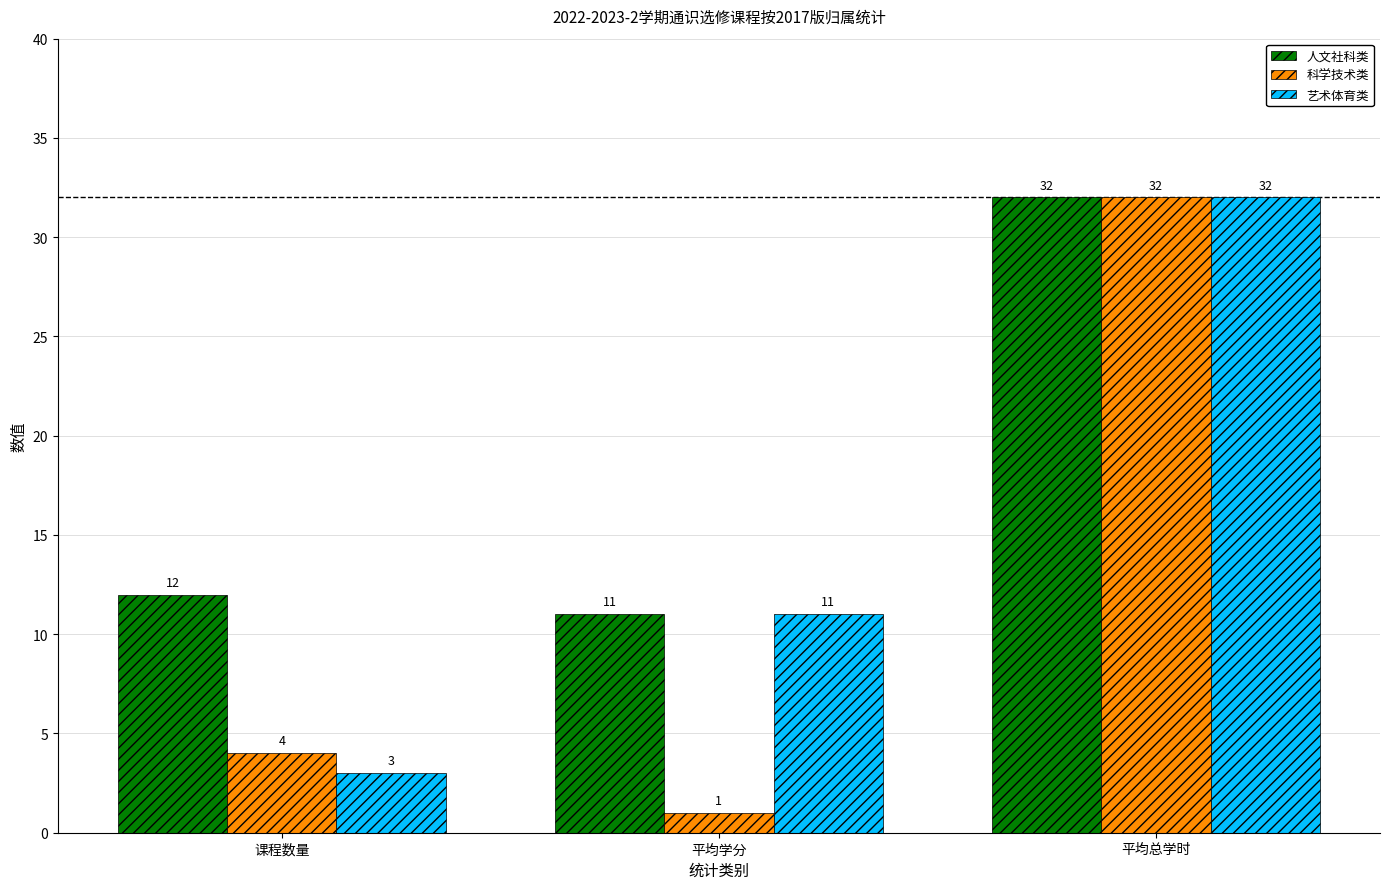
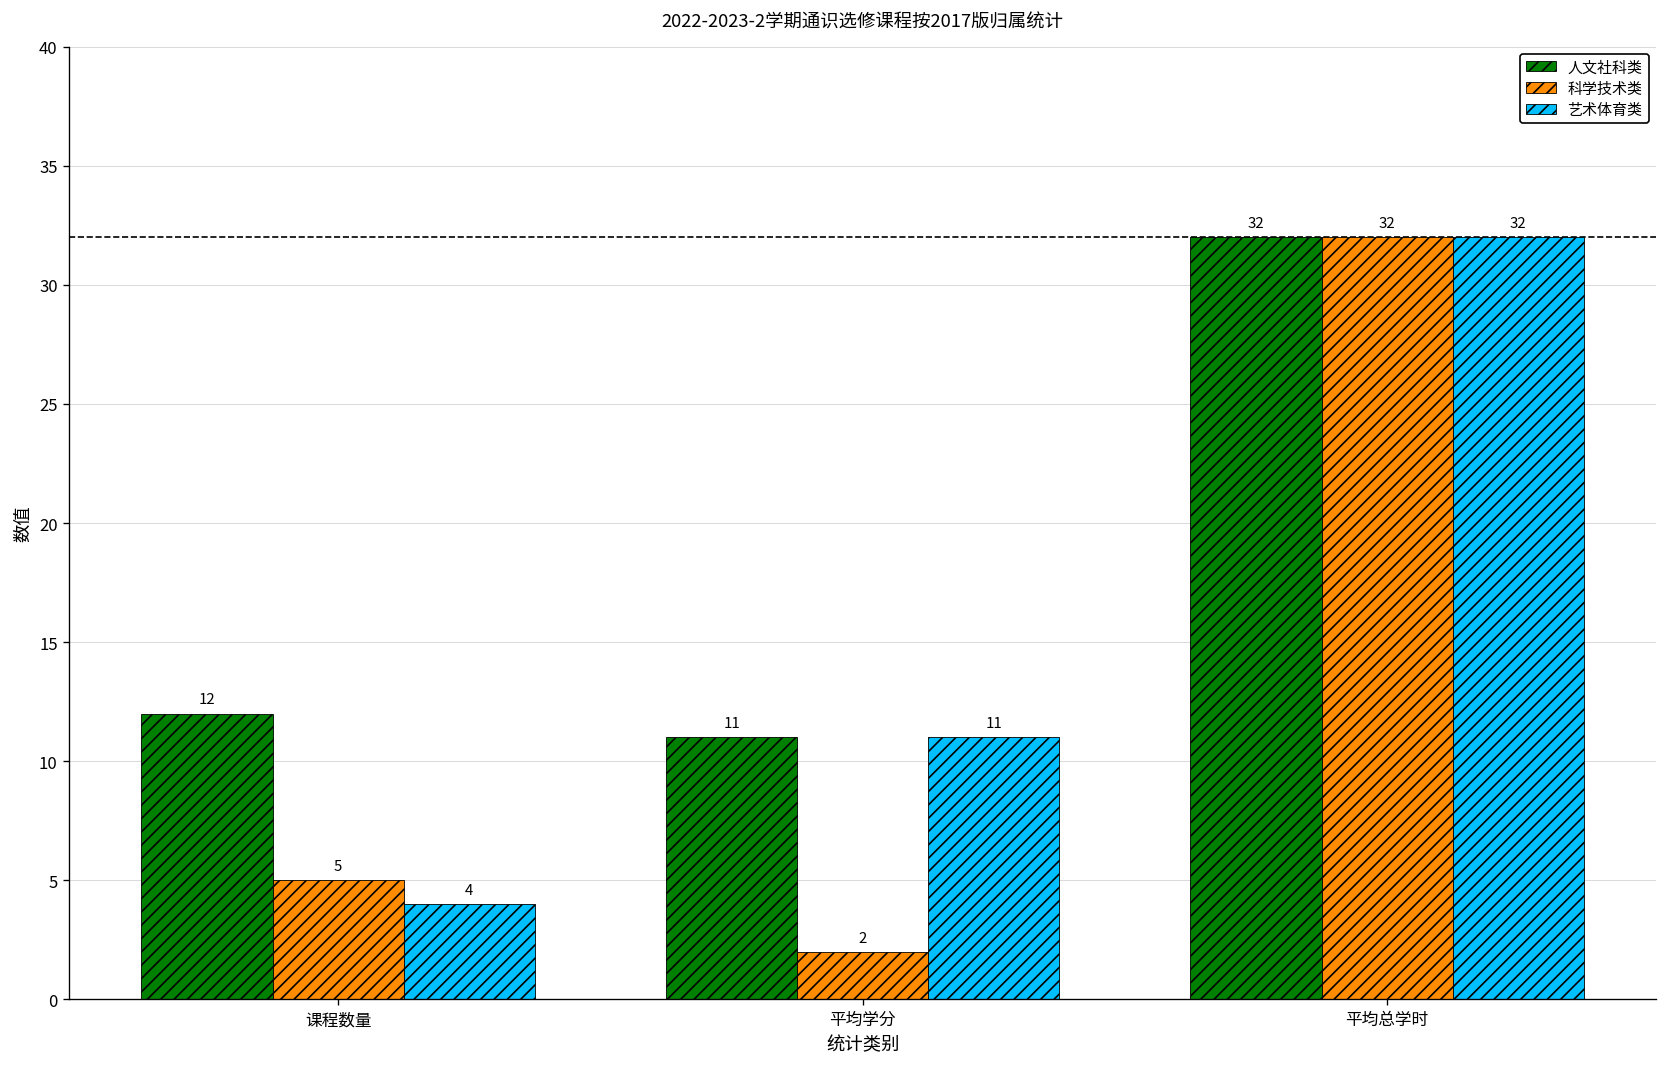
科学技术类, 课程数量: 4 -> 5
艺术体育类, 课程数量: 3 -> 4
科学技术类, 平均学分: 1 -> 2
